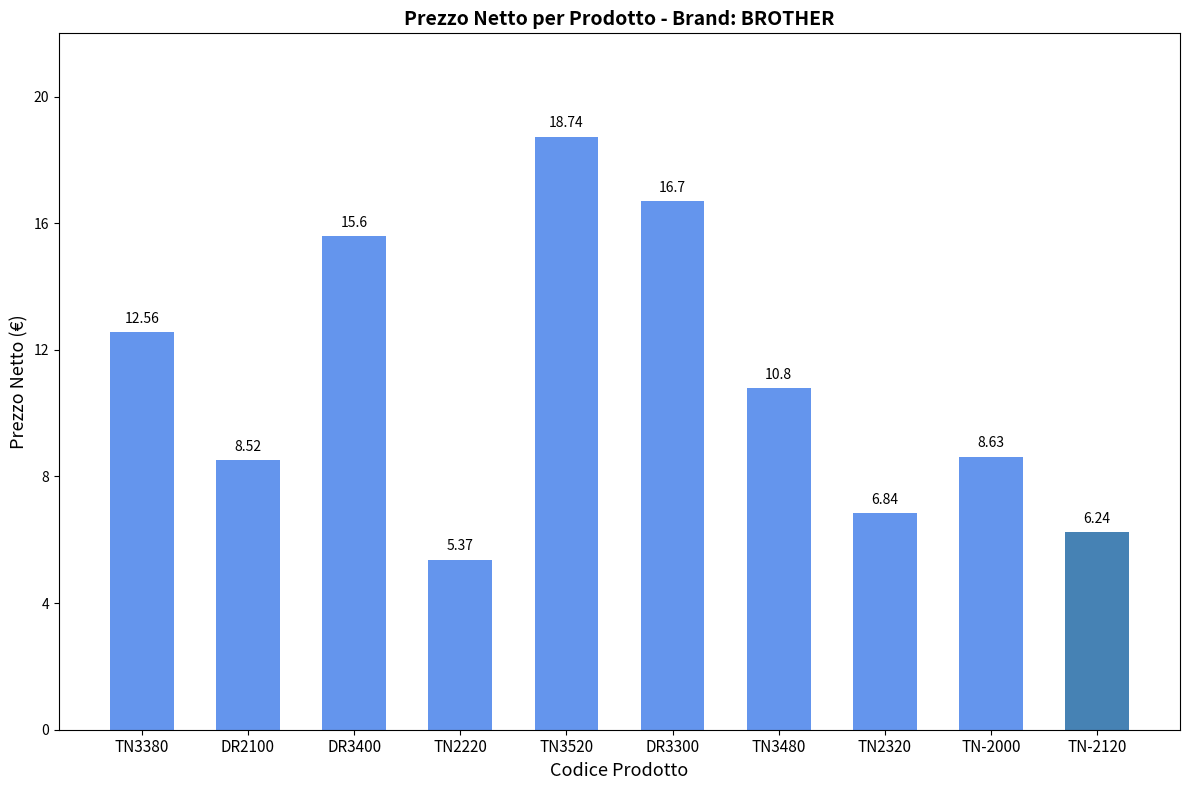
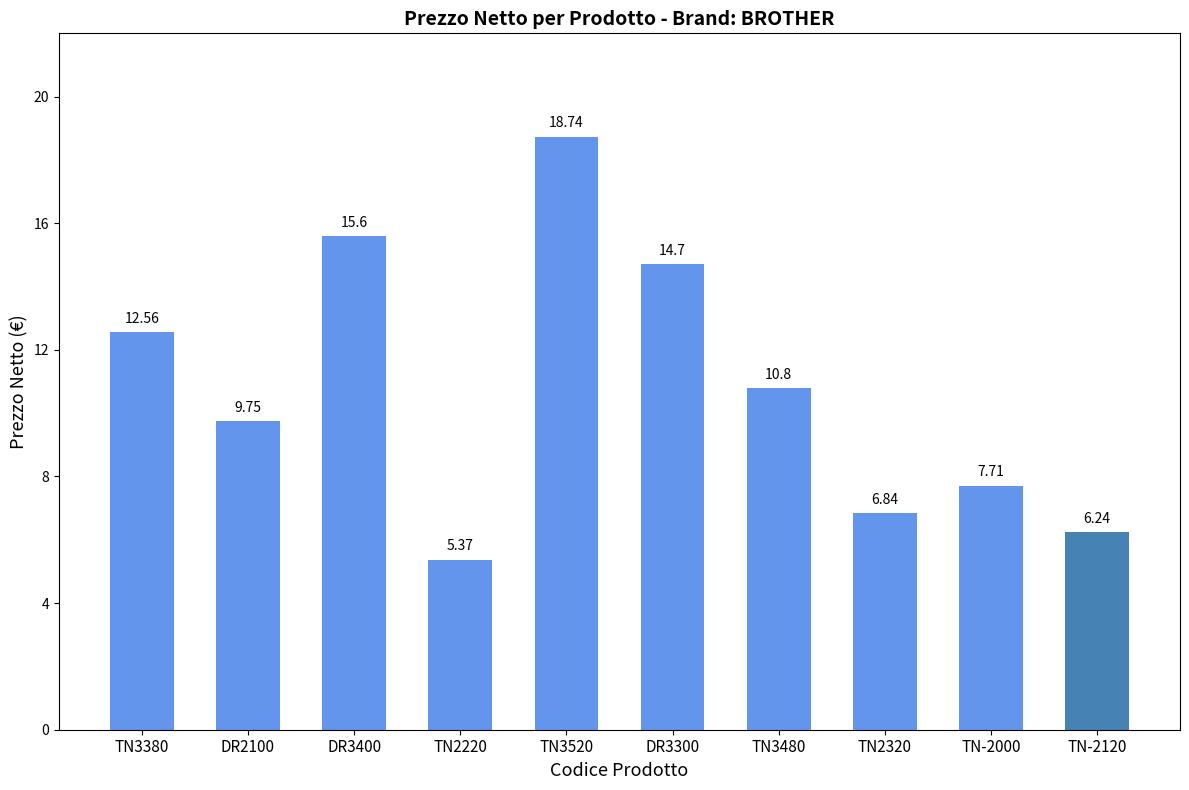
DR2100: 8.52 -> 9.75
DR3300: 16.7 -> 14.7
TN-2000: 8.63 -> 7.71
